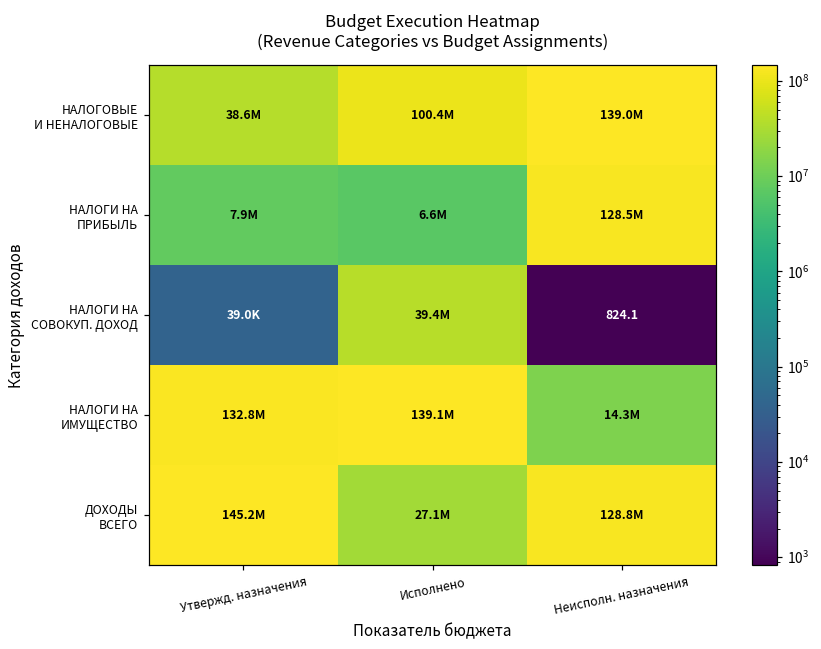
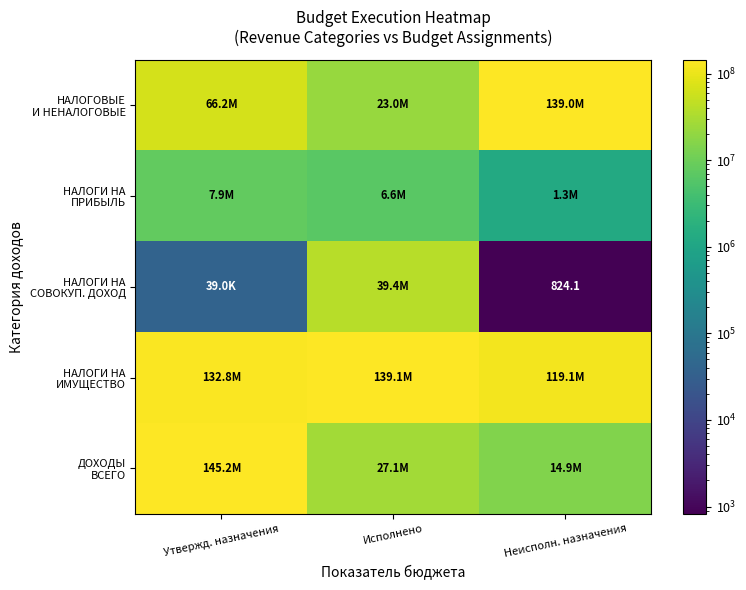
НАЛОГОВЫЕ И НЕНАЛОГОВЫЕ, Утвержд. назначения: 38.6M -> 66.2M
НАЛОГОВЫЕ И НЕНАЛОГОВЫЕ, Исполнено: 100.4M -> 23.0M
НАЛОГИ НА ПРИБЫЛЬ, Неисполн. назначения: 128.5M -> 1.3M
НАЛОГИ НА ИМУЩЕСТВО, Неисполн. назначения: 14.3M -> 119.1M
ДОХОДЫ ВСЕГО, Неисполн. назначения: 128.8M -> 14.9M
